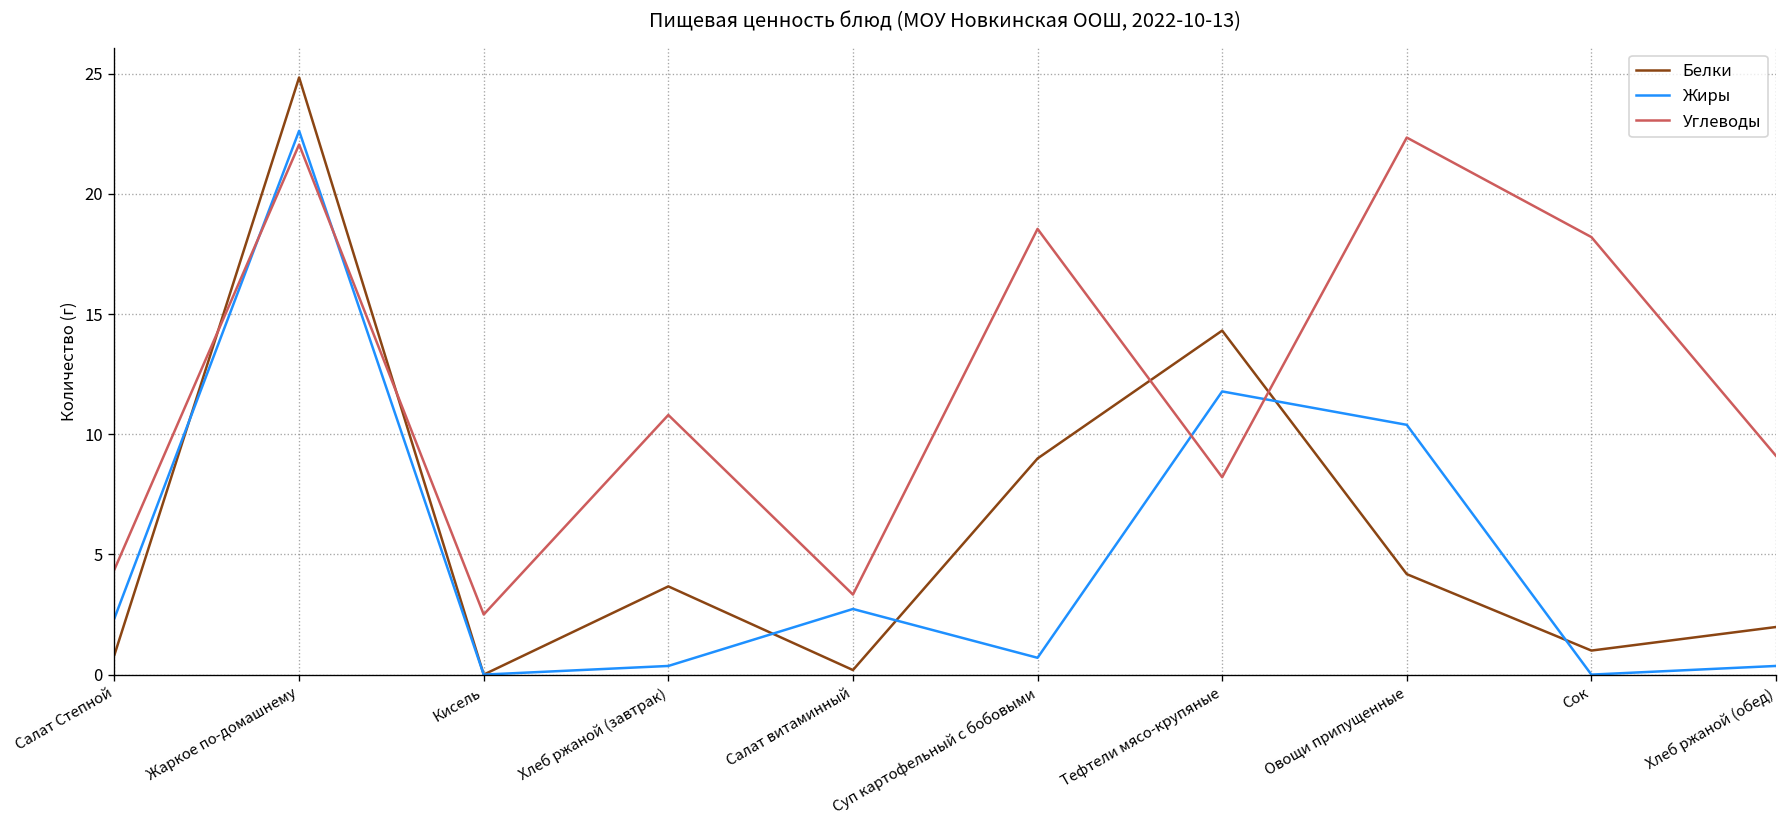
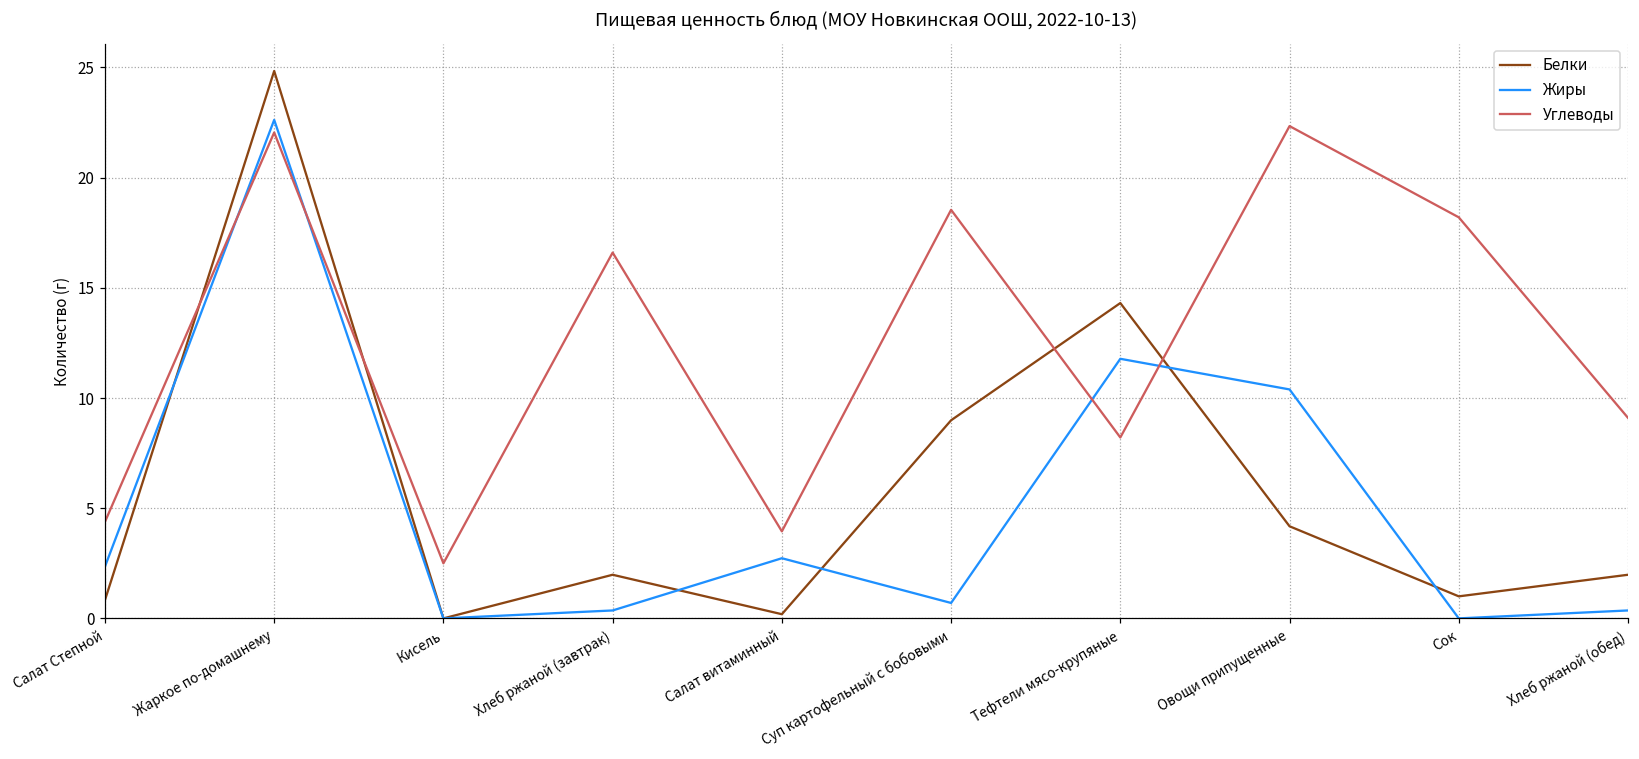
Белки, Хлеб ржаной (завтрак): 3.7 -> 2.0
Углеводы, Хлеб ржаной (завтрак): 10.8 -> 16.6
Углеводы, Салат витаминный: 3.3 -> 4.0
